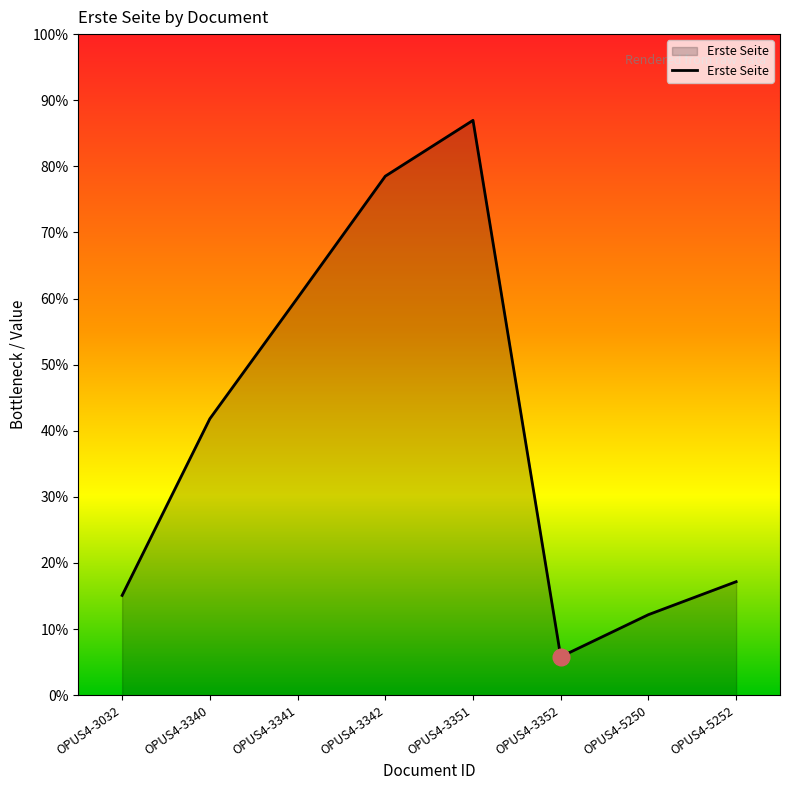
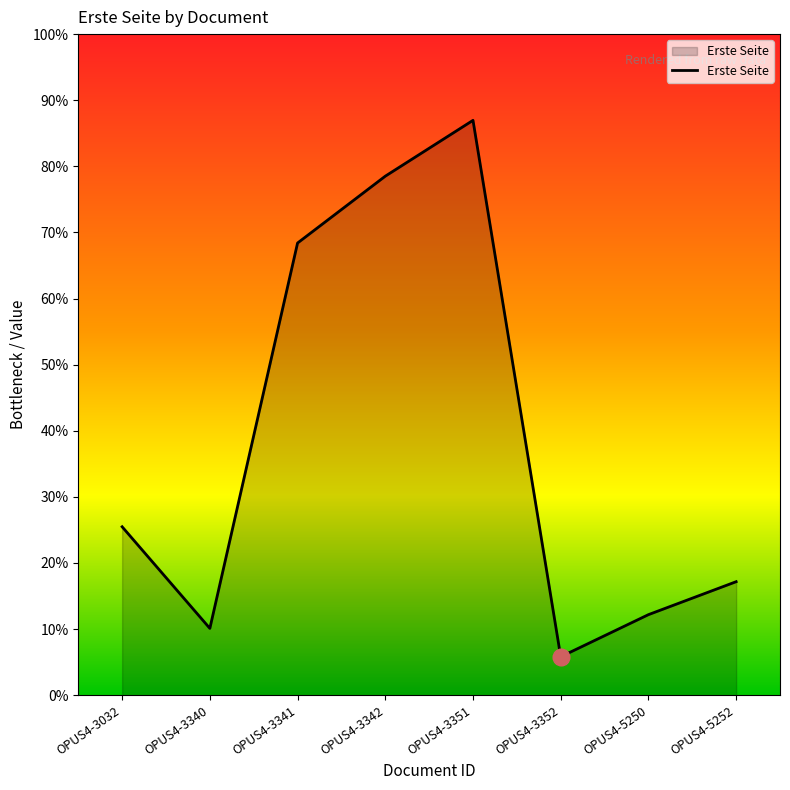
Erste Seite, OPUS4-3032: 15% -> 25%
Erste Seite, OPUS4-3340: 42% -> 10%
Erste Seite, OPUS4-3341: 60% -> 68%
